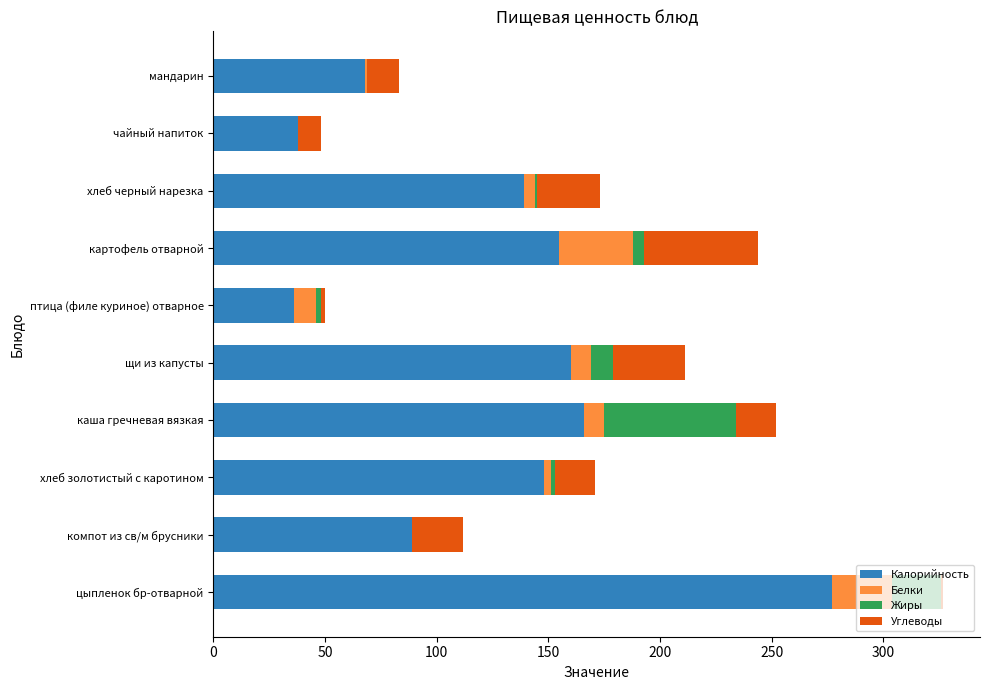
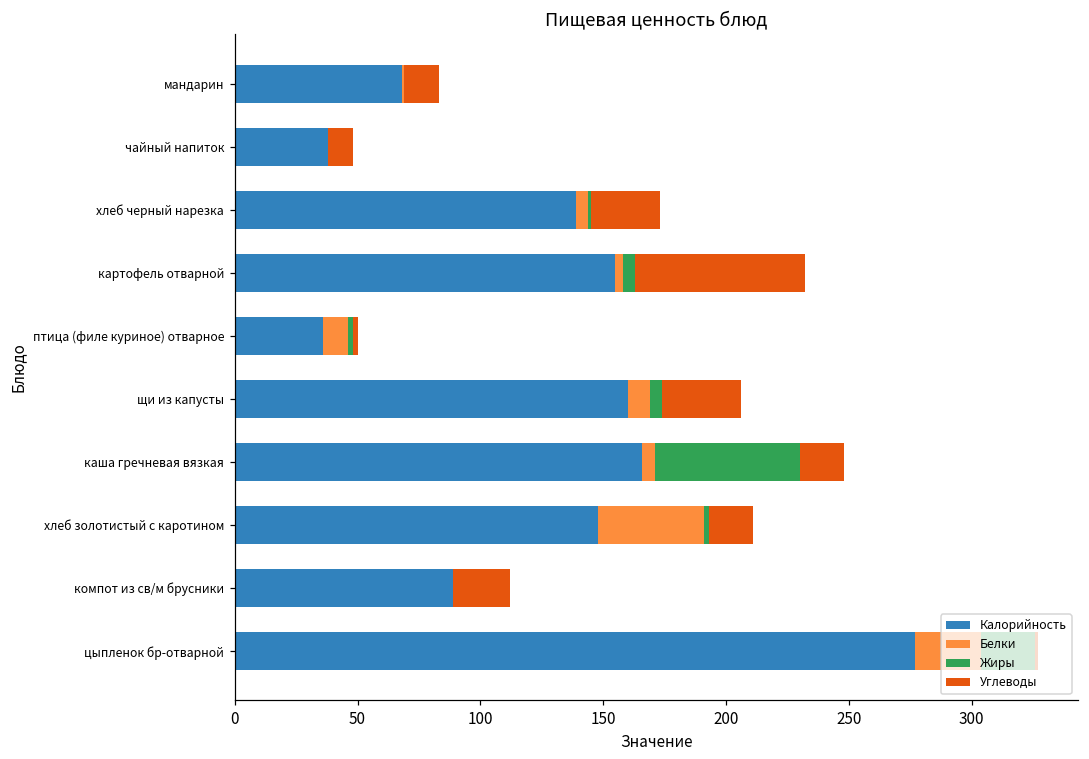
Белки, картофель отварной: 33 -> 3
Углеводы, картофель отварной: 51 -> 69
Жиры, щи из капусты: 10 -> 5
Белки, каша гречневая вязкая: 9 -> 5
Белки, хлеб золотистый с каротином: 3 -> 43
